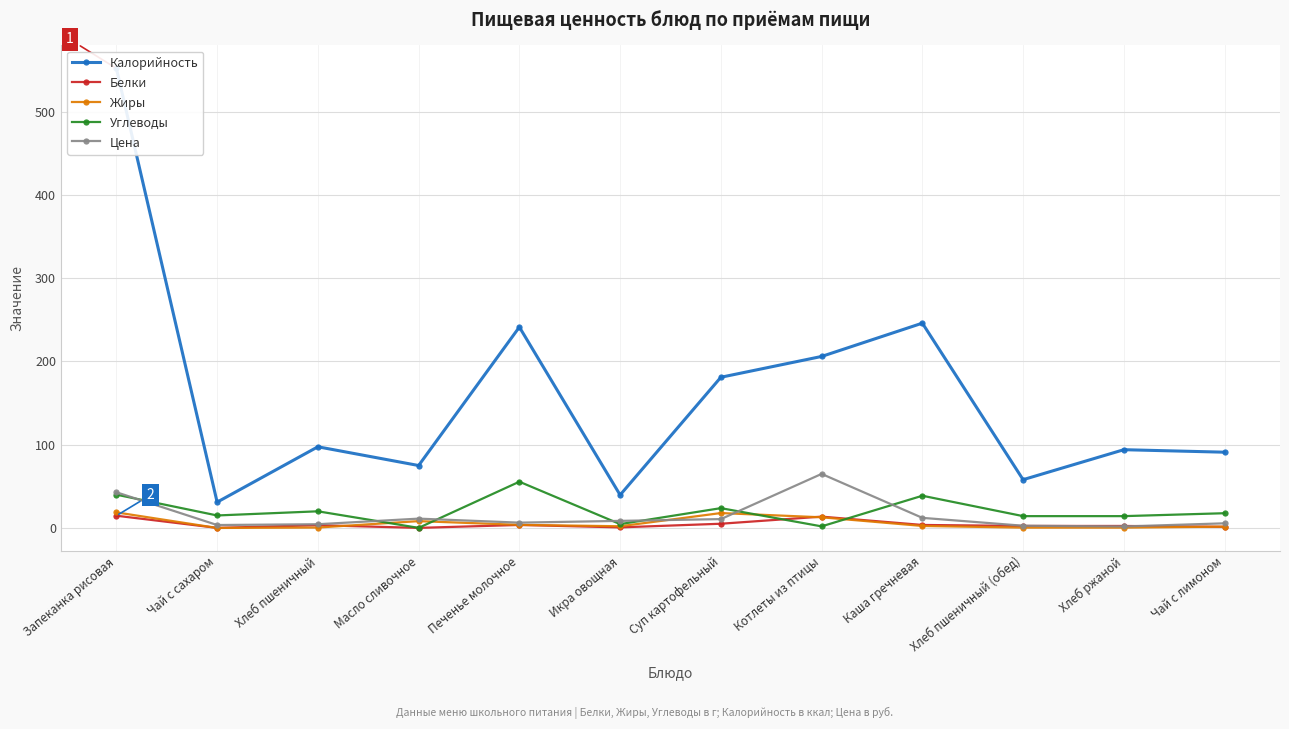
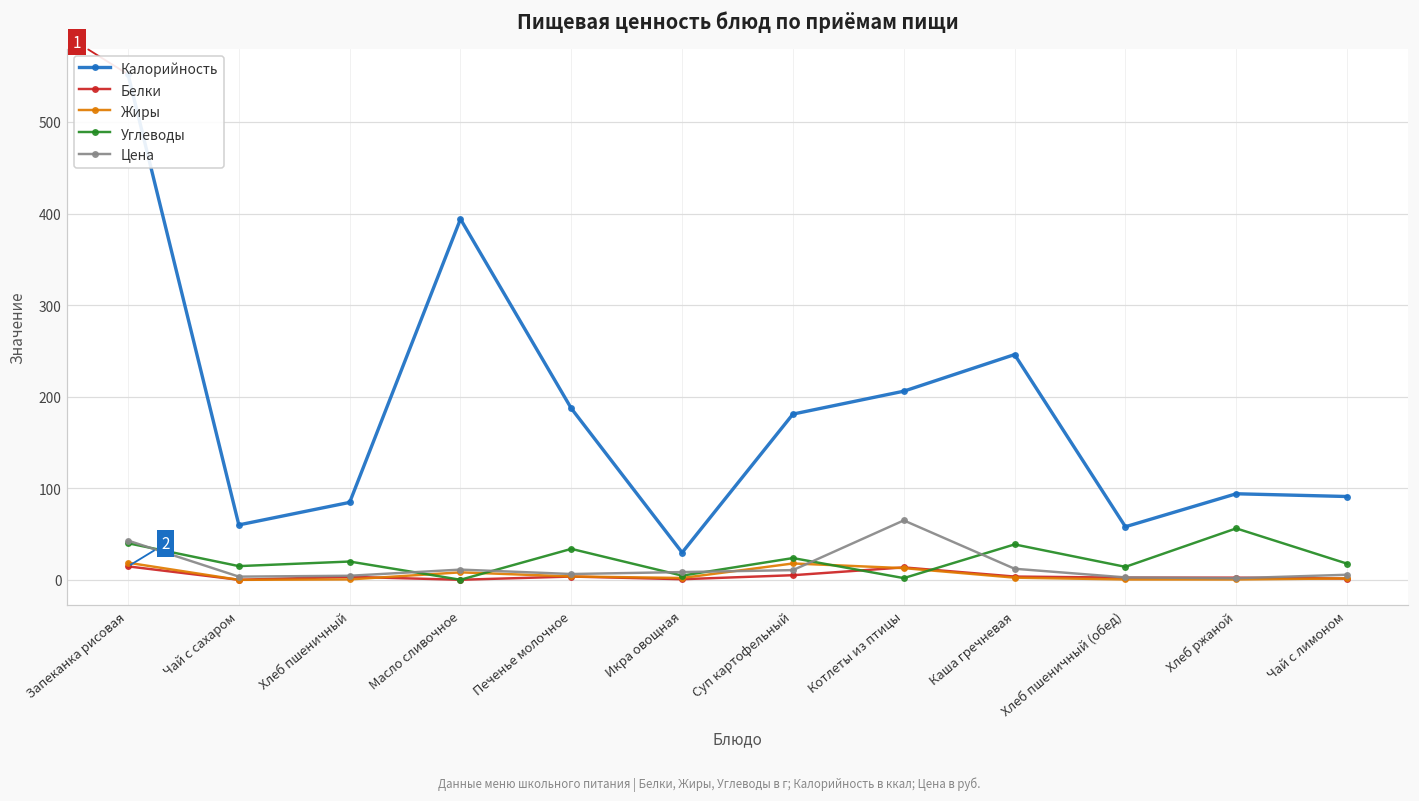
Калорийность, Чай с сахаром: 30 -> 60
Калорийность, Хлеб пшеничный: 100 -> 80
Калорийность, Масло сливочное: 80 -> 390
Калорийность, Печенье молочное: 240 -> 190
Углеводы, Печенье молочное: 60 -> 30
Калорийность, Икра овощная: 40 -> 30
Углеводы, Хлеб ржаной: 10 -> 60
